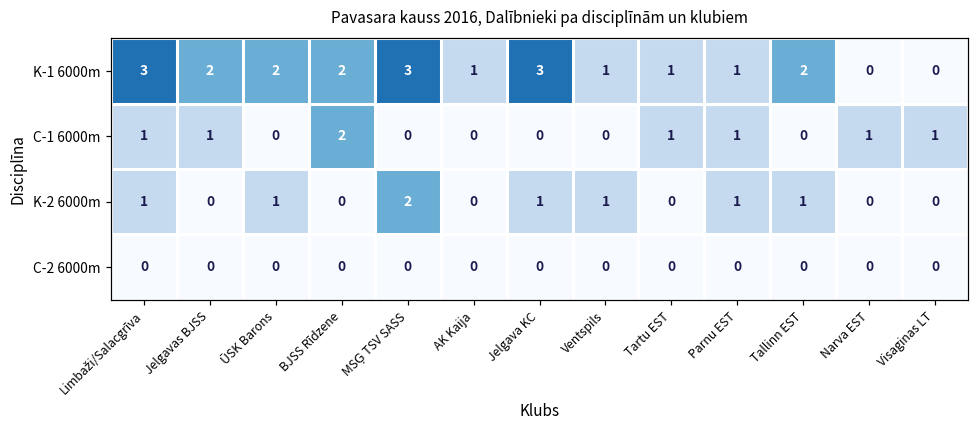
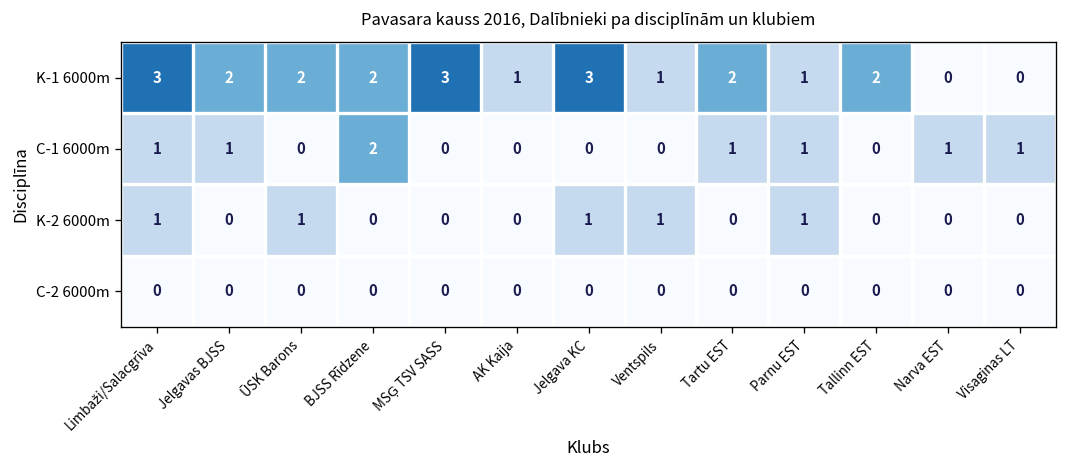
K-1 6000m, Tartu EST: 1 -> 2
K-2 6000m, MSĢ TSV SASS: 2 -> 0
K-2 6000m, Tallinn EST: 1 -> 0
